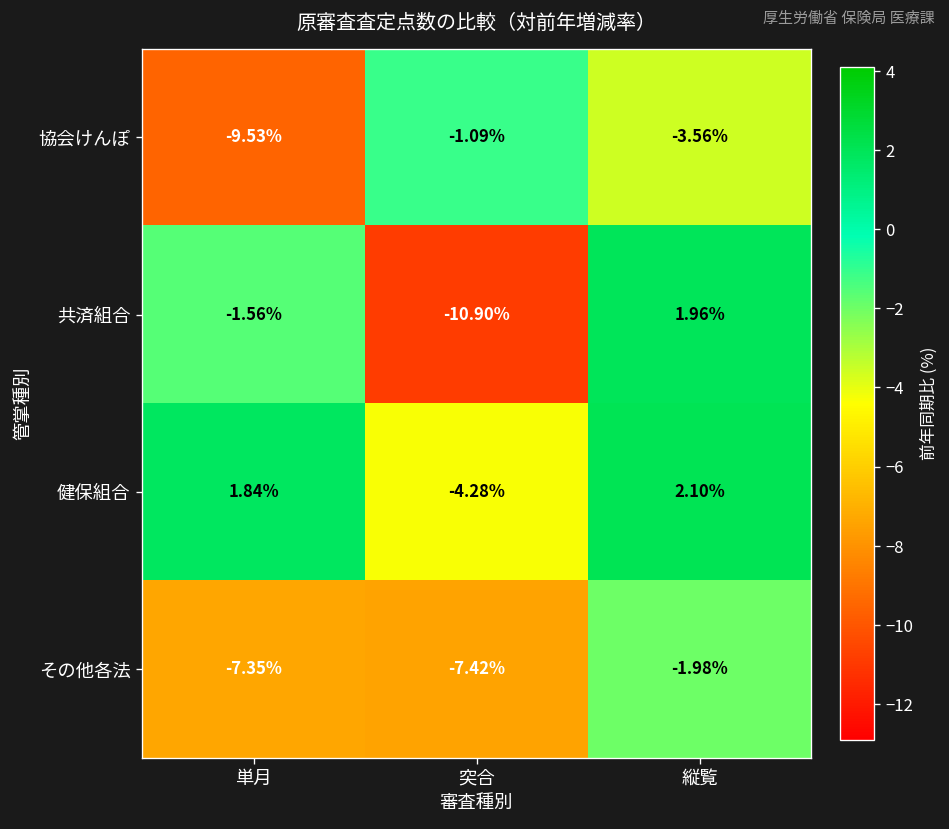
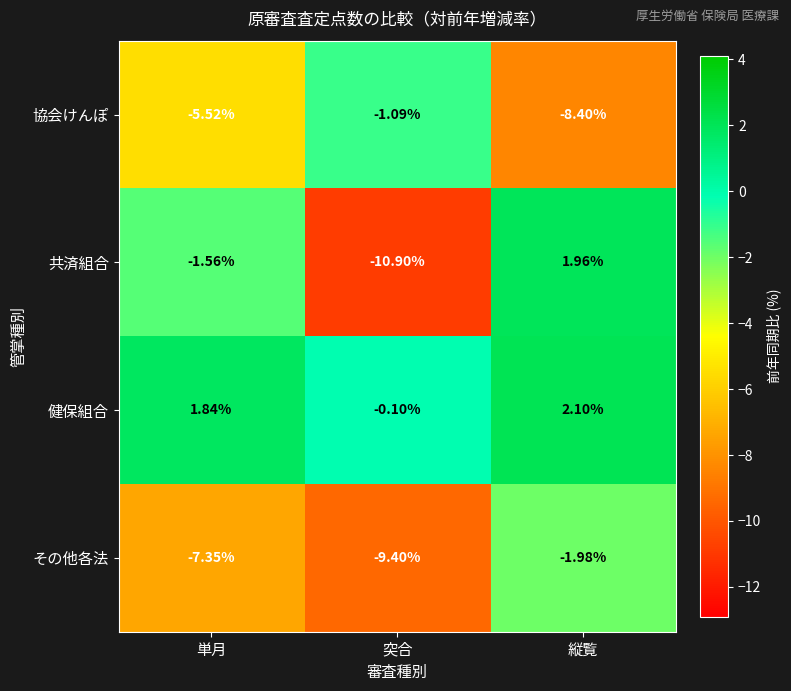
協会けんぽ, 単月: -9.53% -> -5.52%
協会けんぽ, 縦覧: -3.56% -> -8.40%
健保組合, 突合: -4.28% -> -0.10%
その他各法, 突合: -7.42% -> -9.40%
